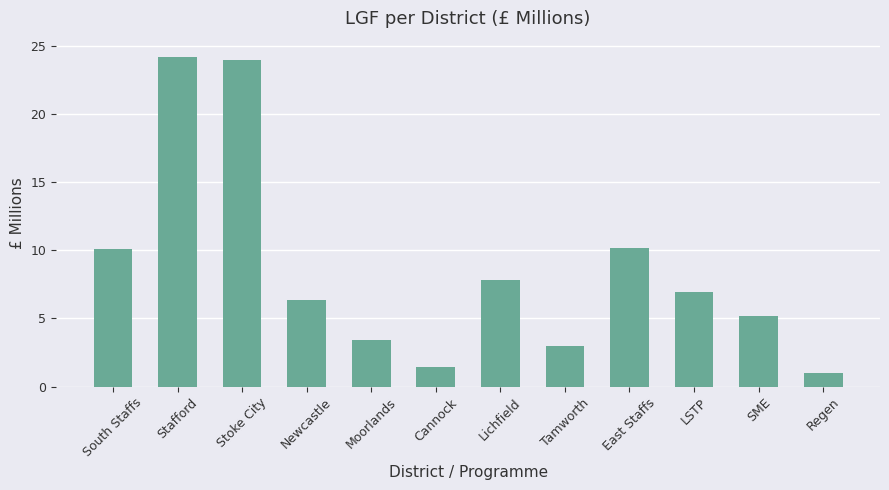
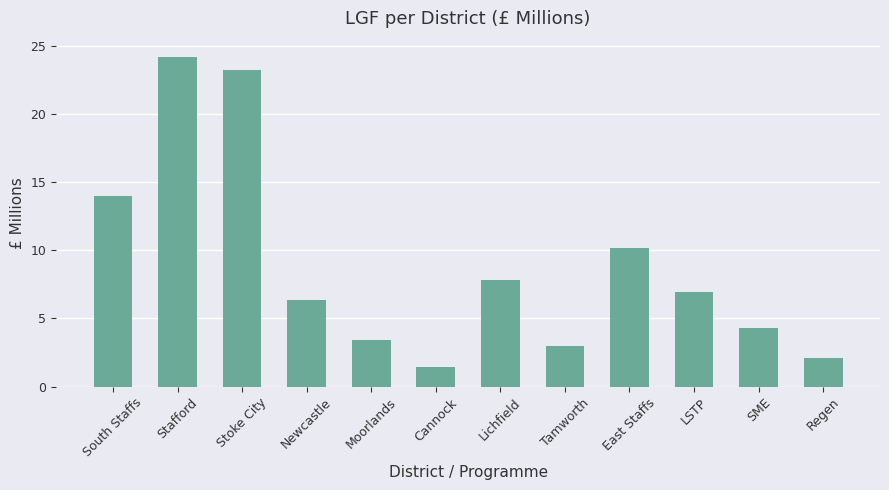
South Staffs: 10.1 -> 14.0
Stoke City: 24.0 -> 23.3
SME: 5.2 -> 4.3
Regen: 1.0 -> 2.1
